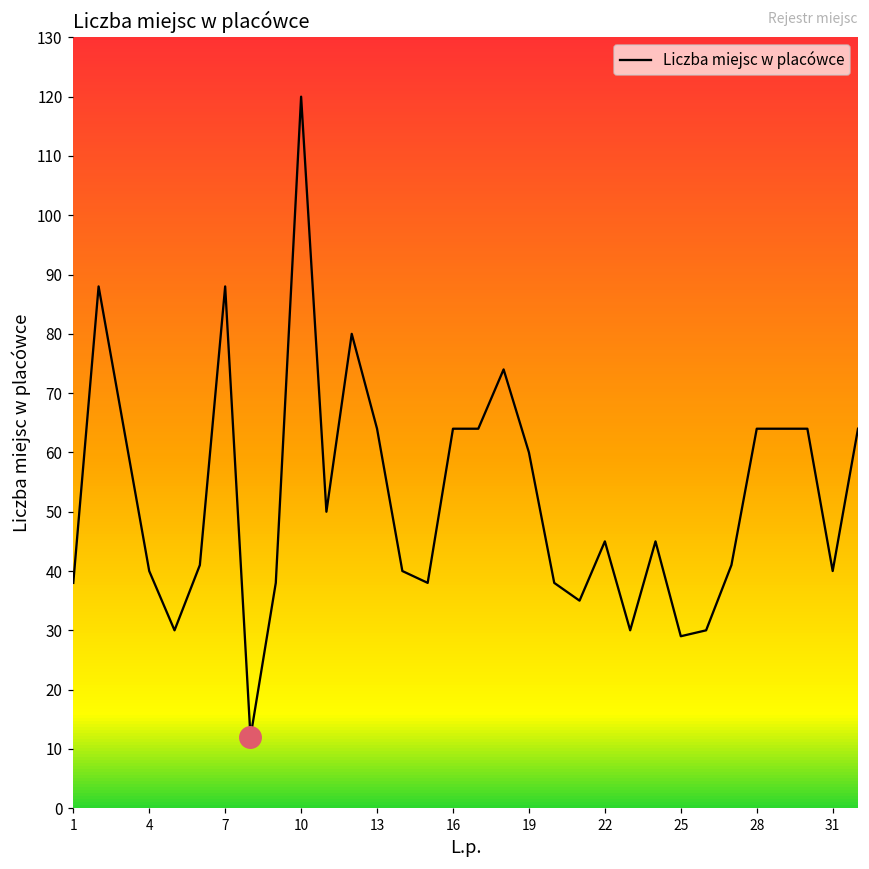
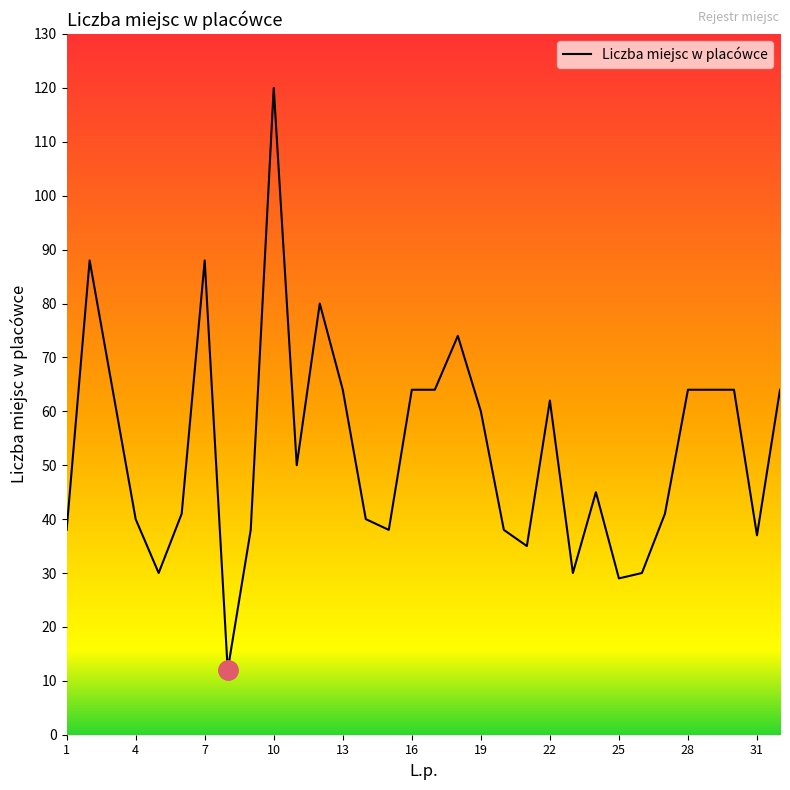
Liczba miejsc w placówce, 22: 45 -> 62
Liczba miejsc w placówce, 31: 40 -> 37
